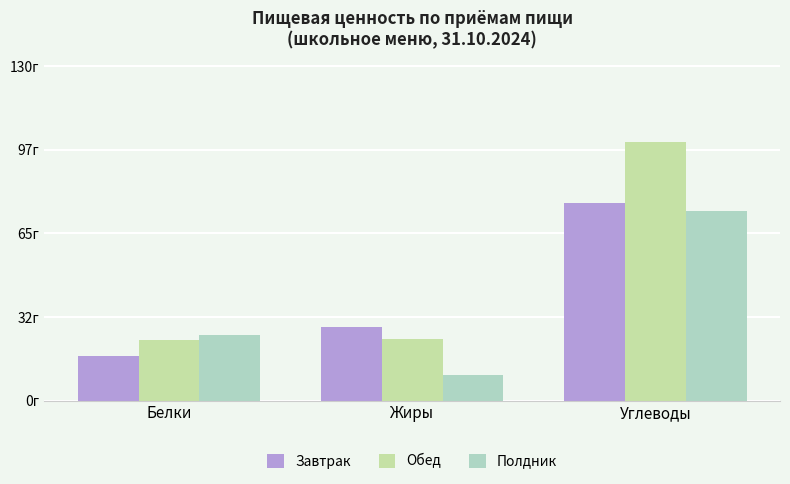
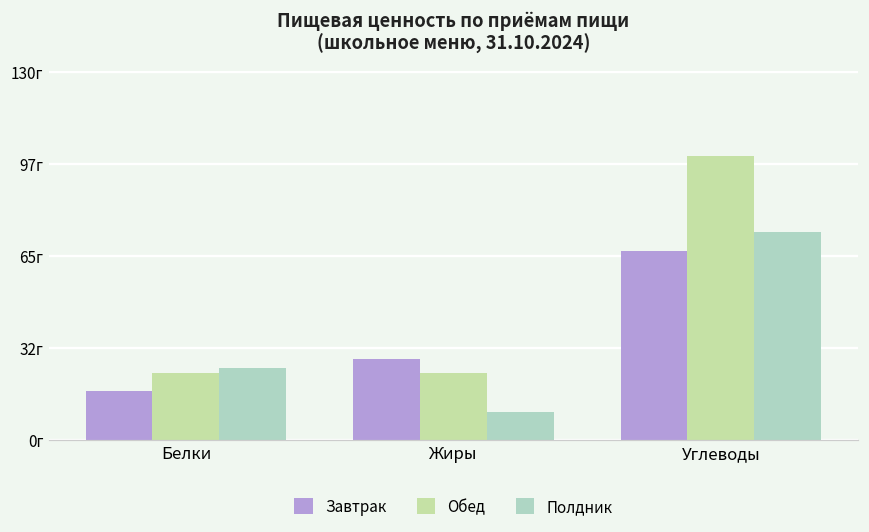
Завтрак, Углеводы: 77г -> 67г
